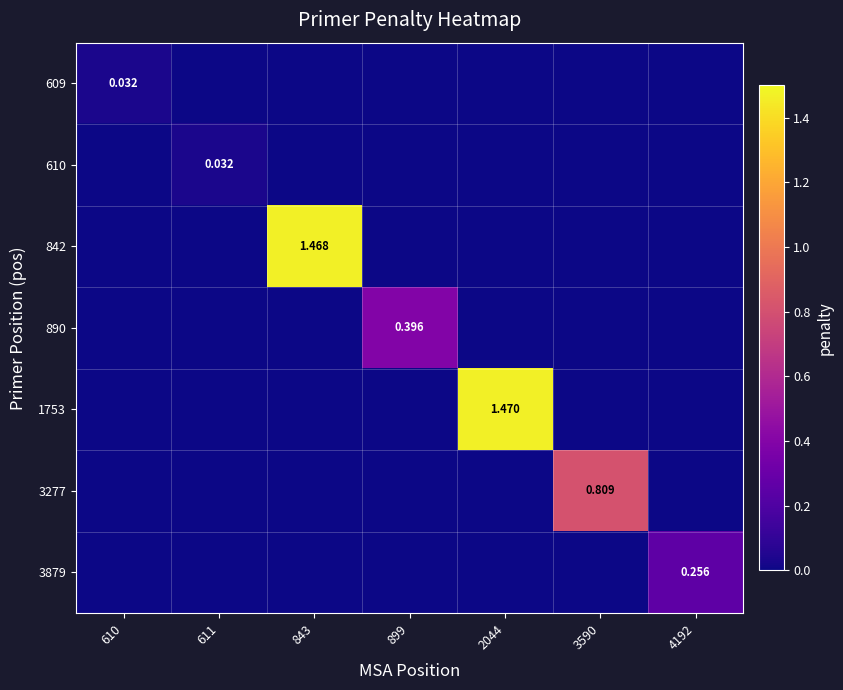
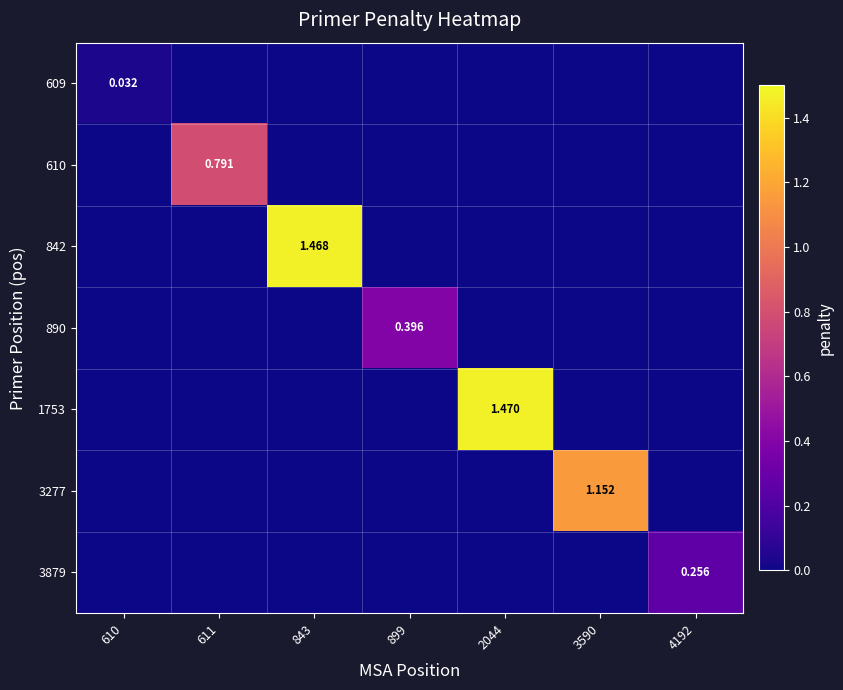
610, 611: 0.032 -> 0.791
3277, 3590: 0.809 -> 1.152
